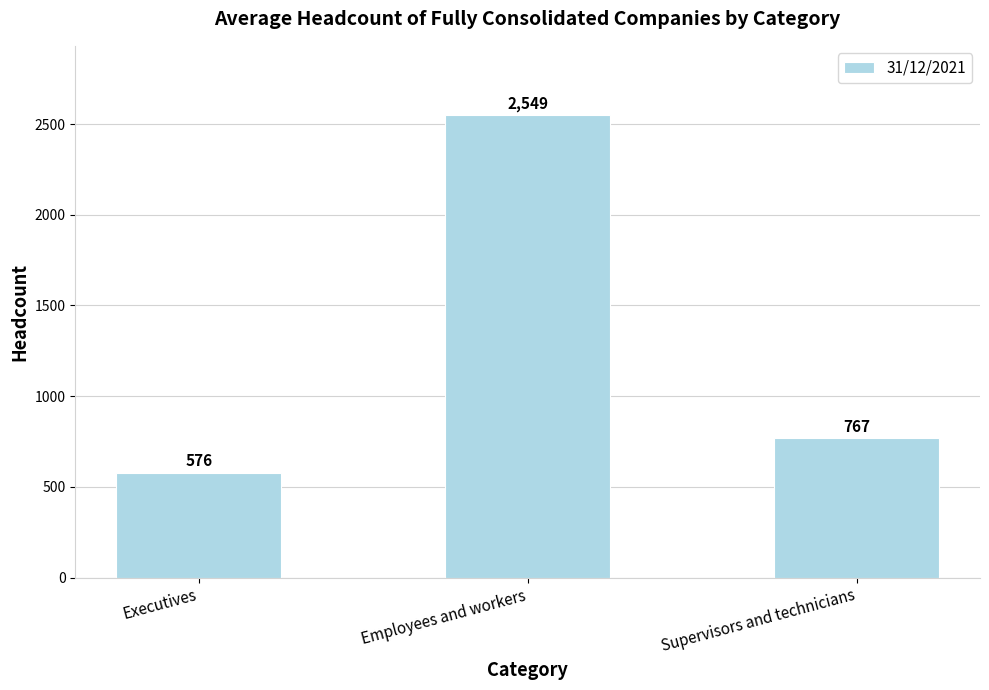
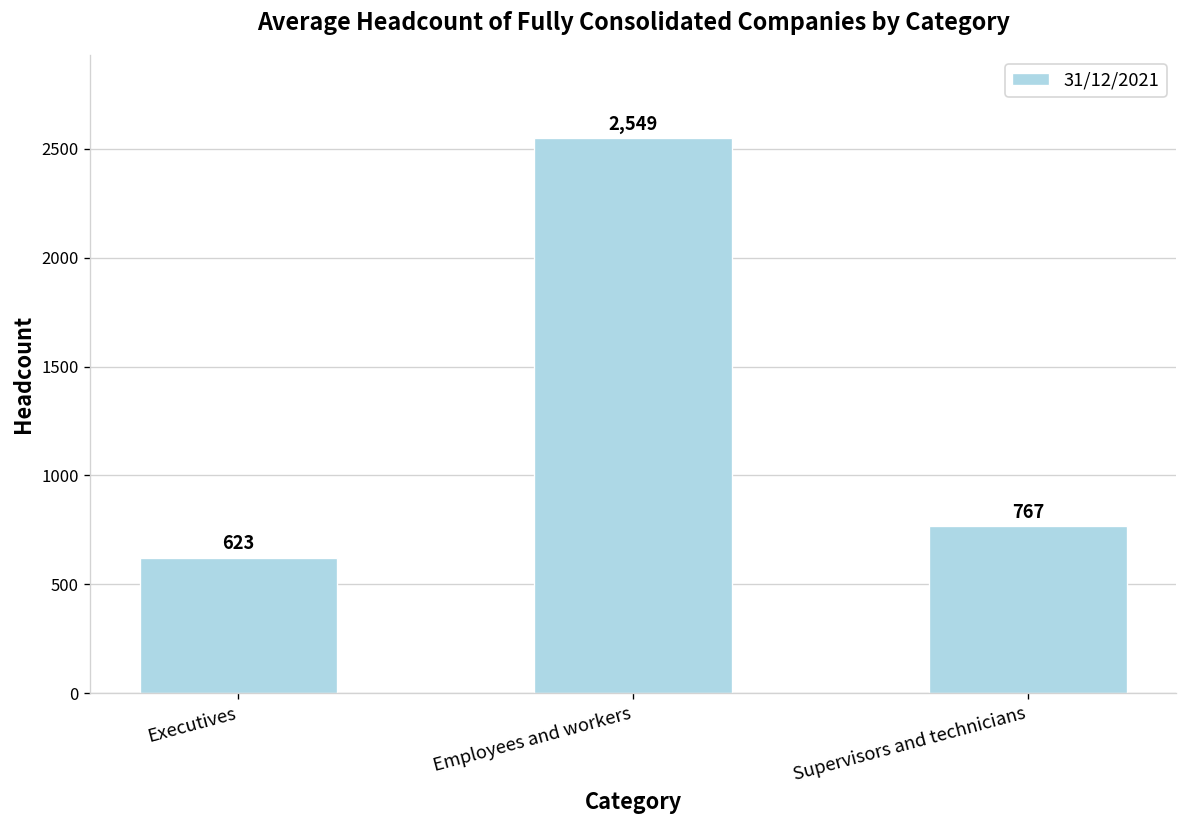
Executives: 576 -> 623
